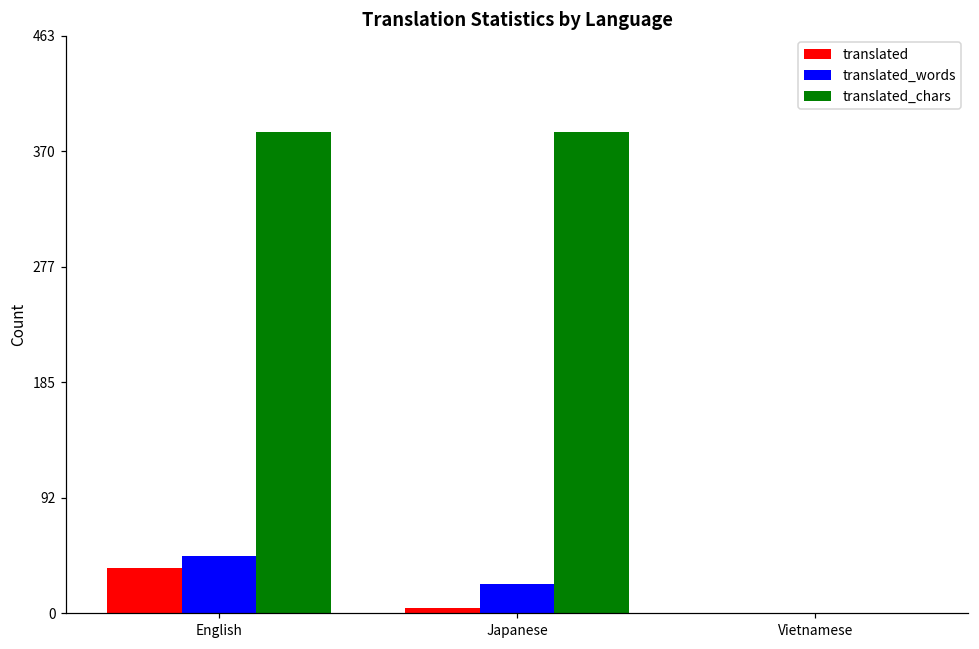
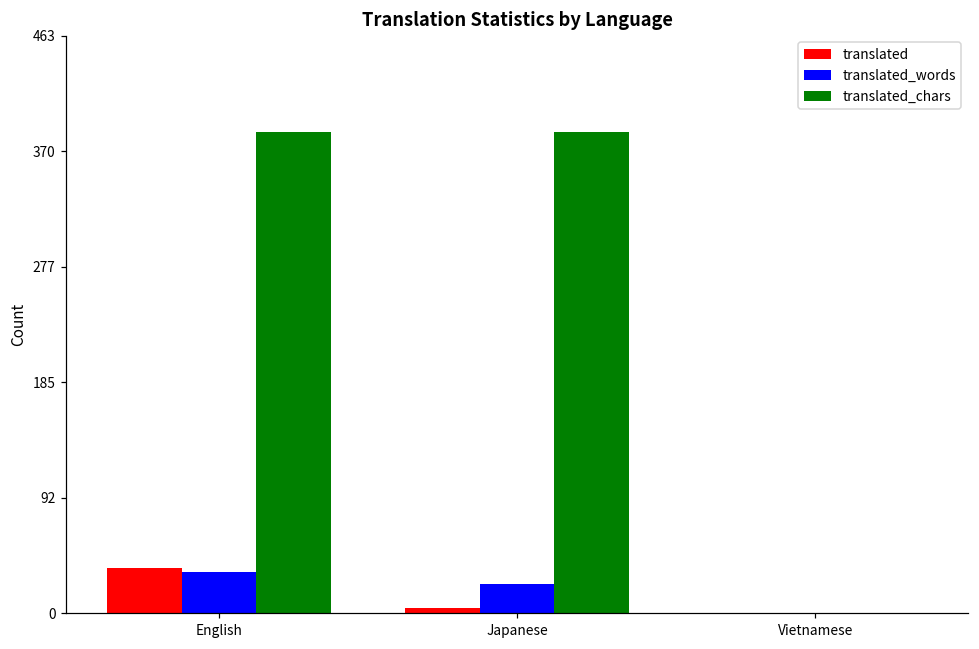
translated_words, English: 46 -> 33
